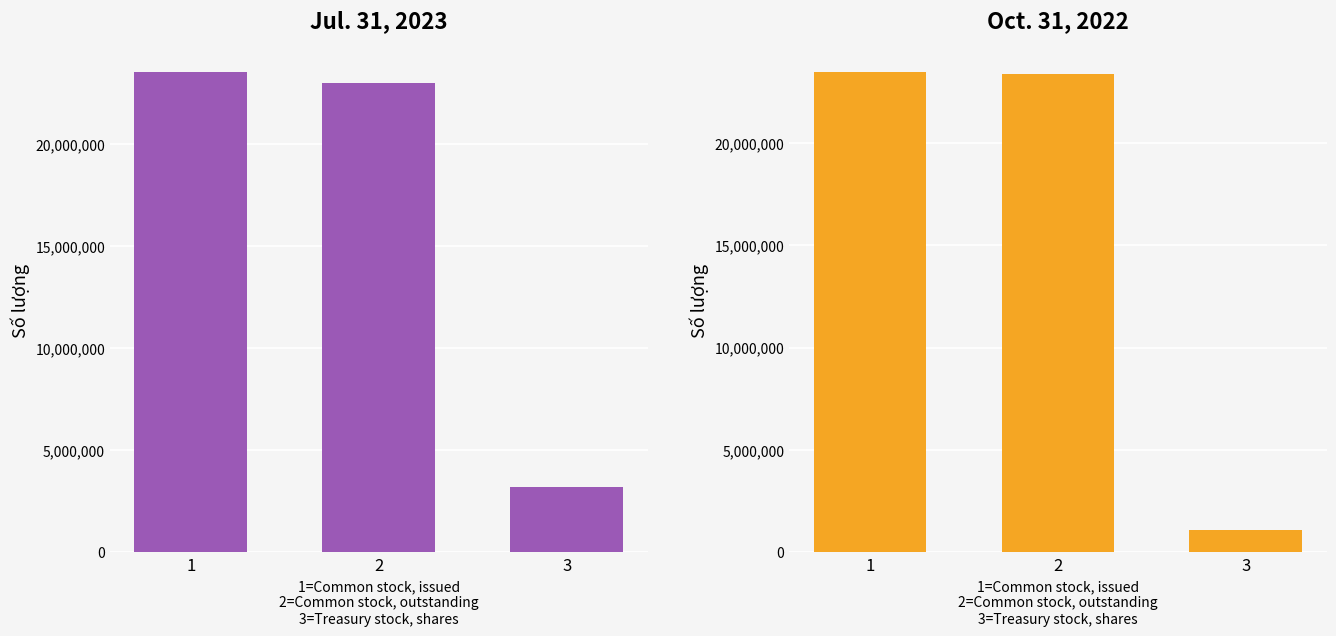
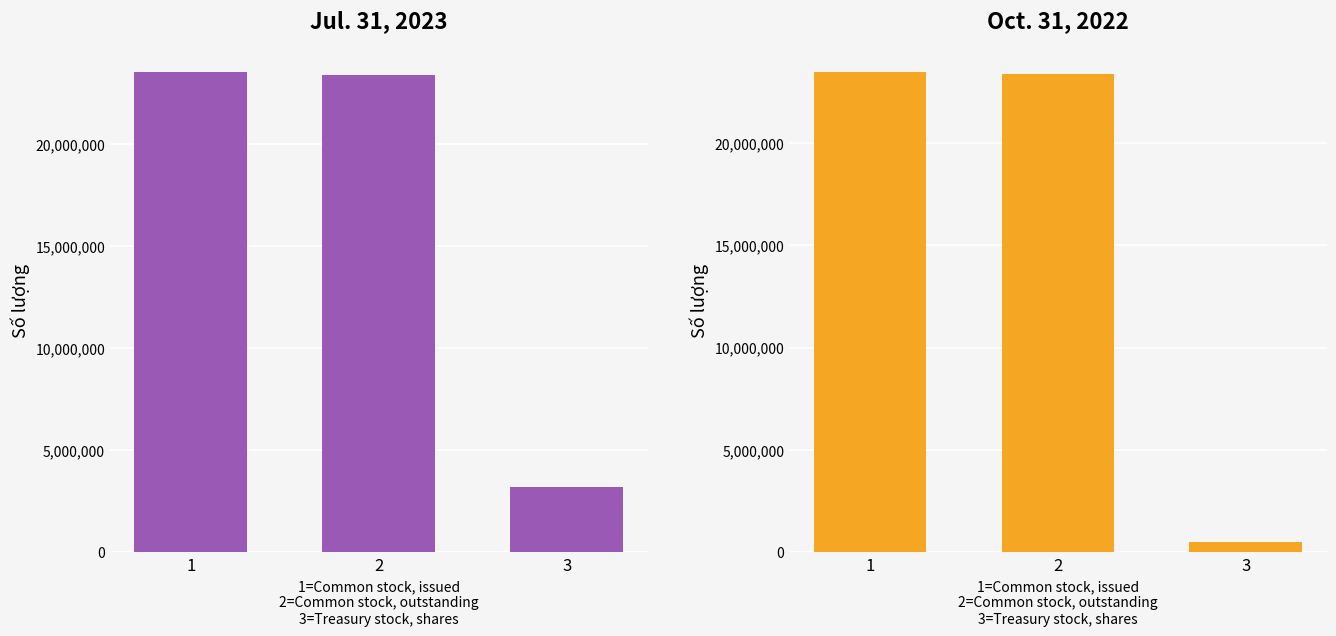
Jul. 31, 2023, 2: 23,000,000 -> 23,400,000
Oct. 31, 2022, 3: 1,100,000 -> 500,000
